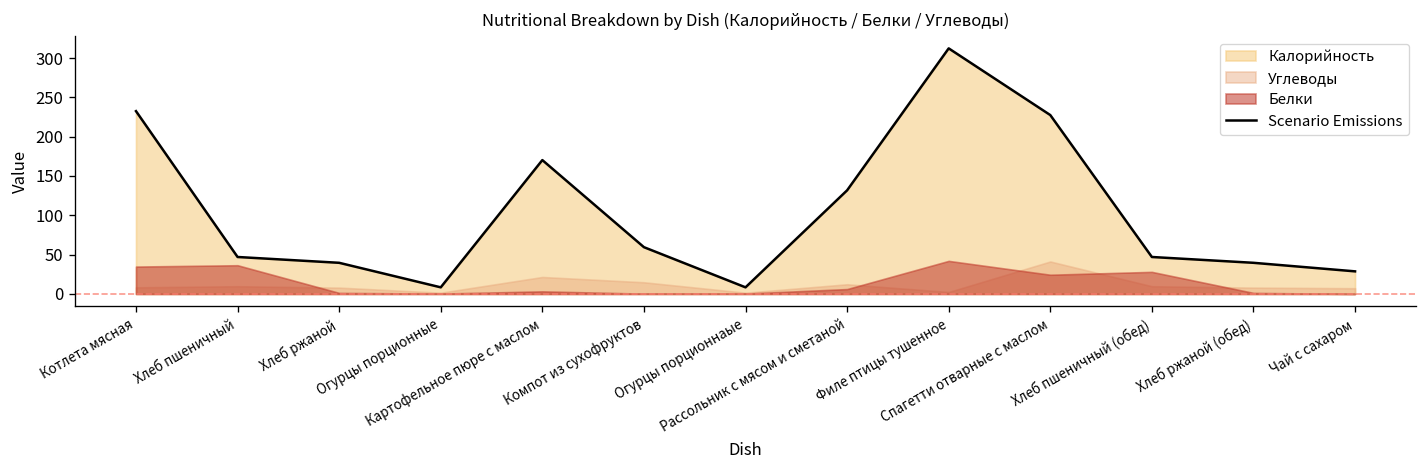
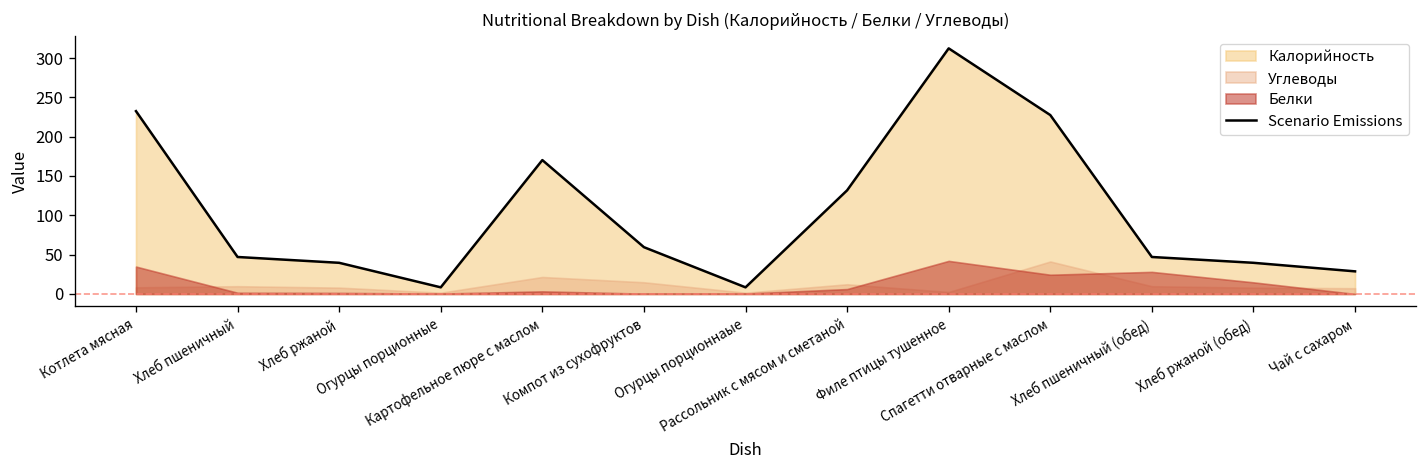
Белки, Хлеб пшеничный: 40 -> 0
Белки, Хлеб ржаной (обед): 0 -> 10
